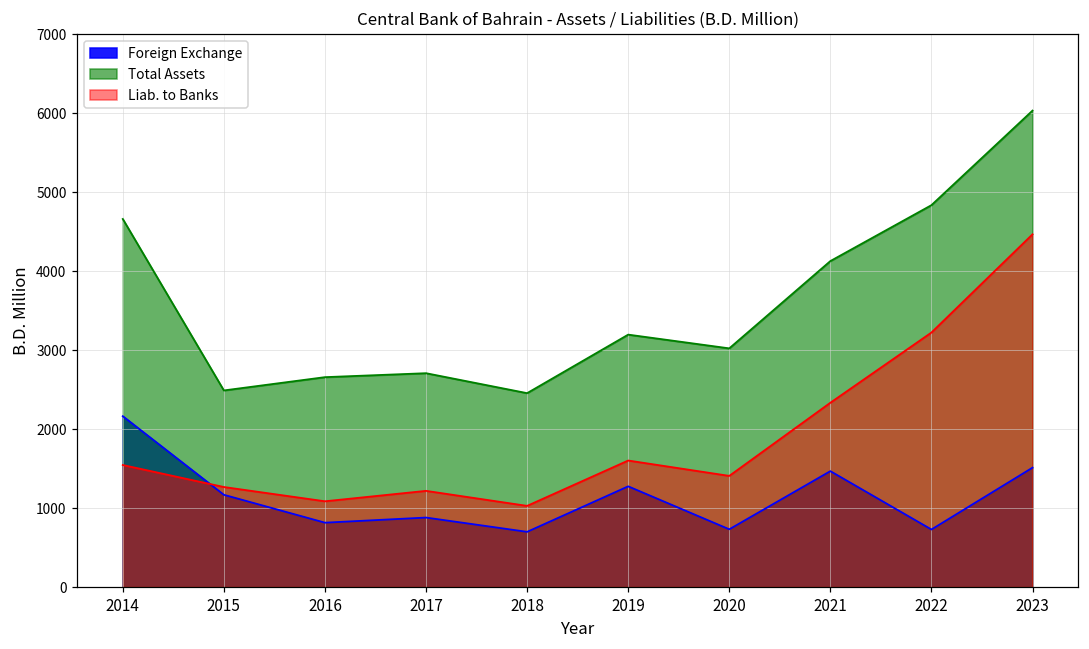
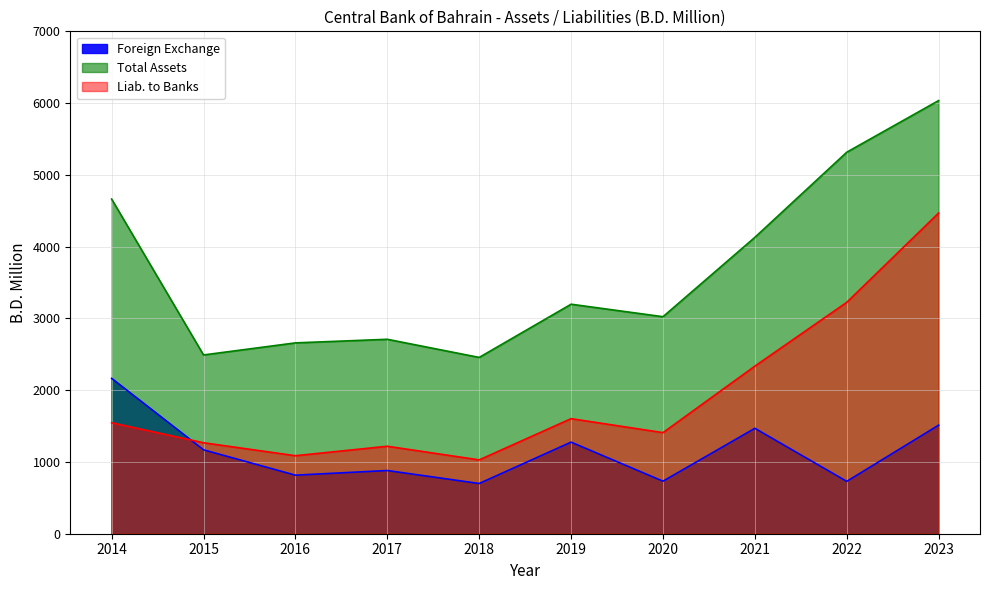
Total Assets, 2022: 4800 -> 5300
